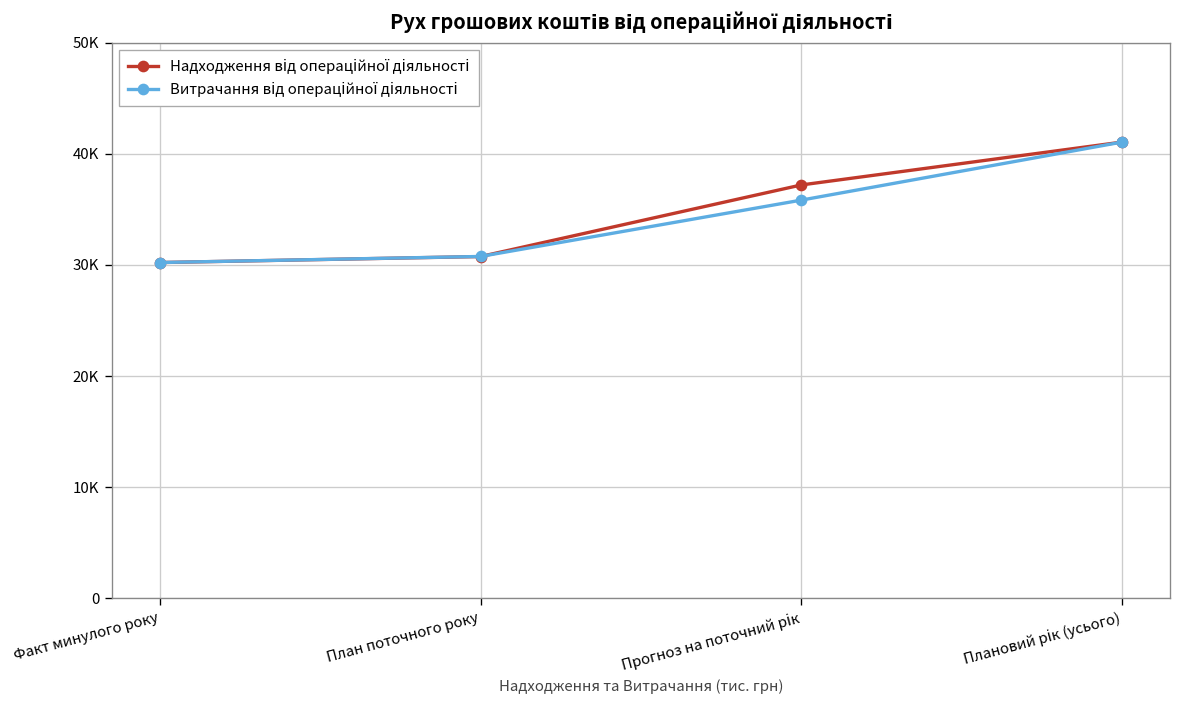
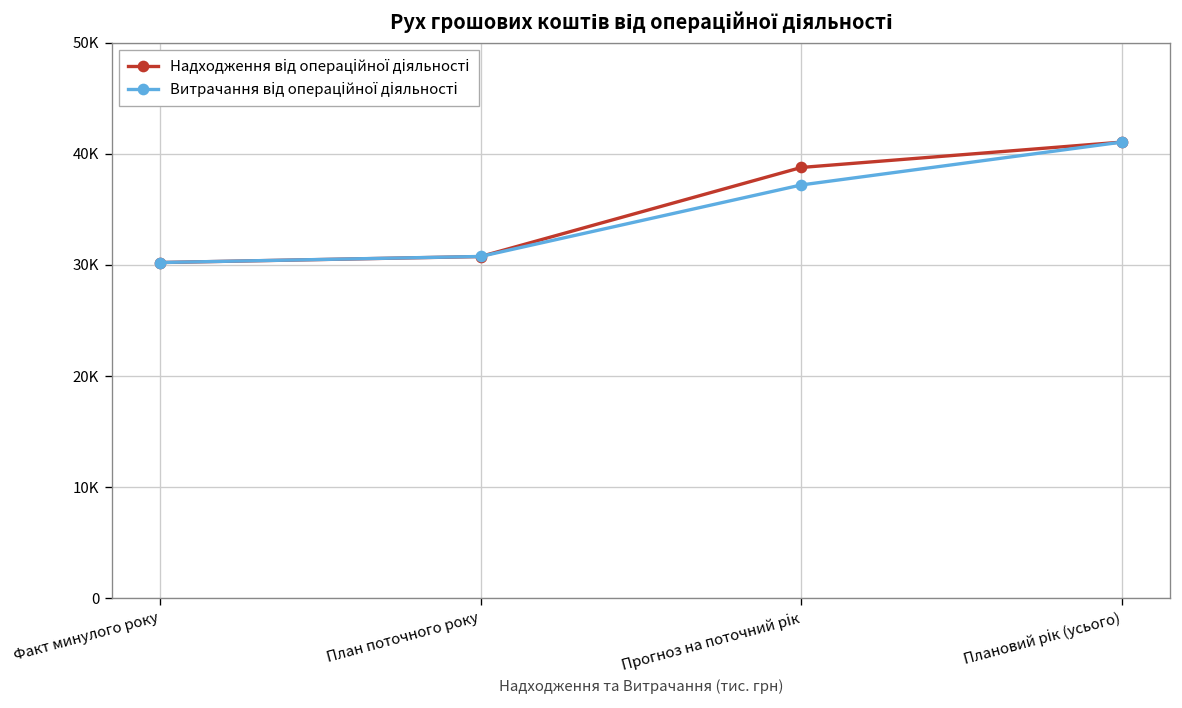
Надходження від операційної діяльності, Прогноз на поточний рік: 37000 -> 39000
Витрачання від операційної діяльності, Прогноз на поточний рік: 36000 -> 37000
